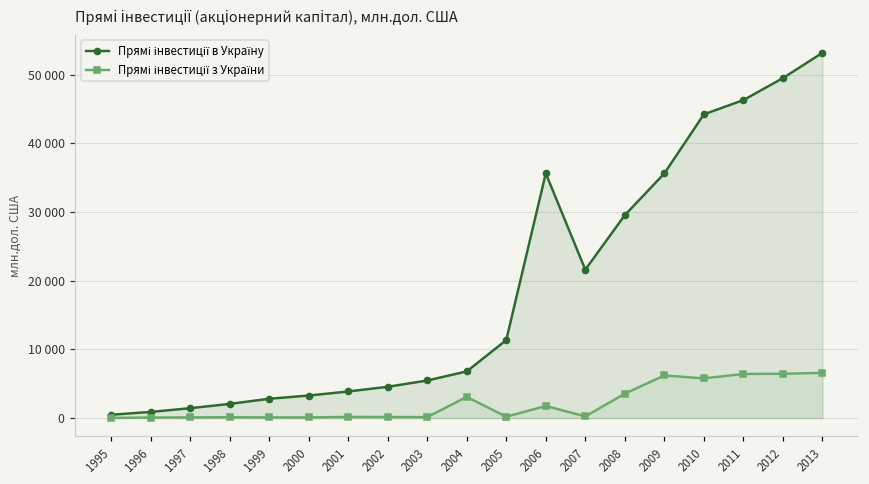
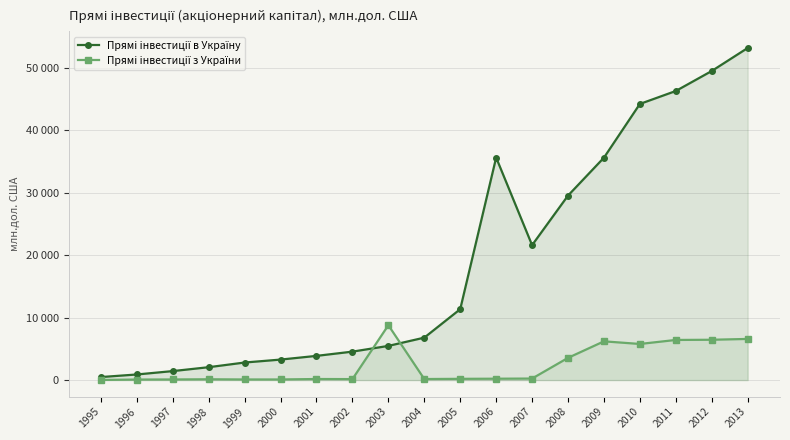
Прямі інвестиції з України, 2003: 0 -> 9000
Прямі інвестиції з України, 2004: 3000 -> 0
Прямі інвестиції з України, 2006: 2000 -> 0
